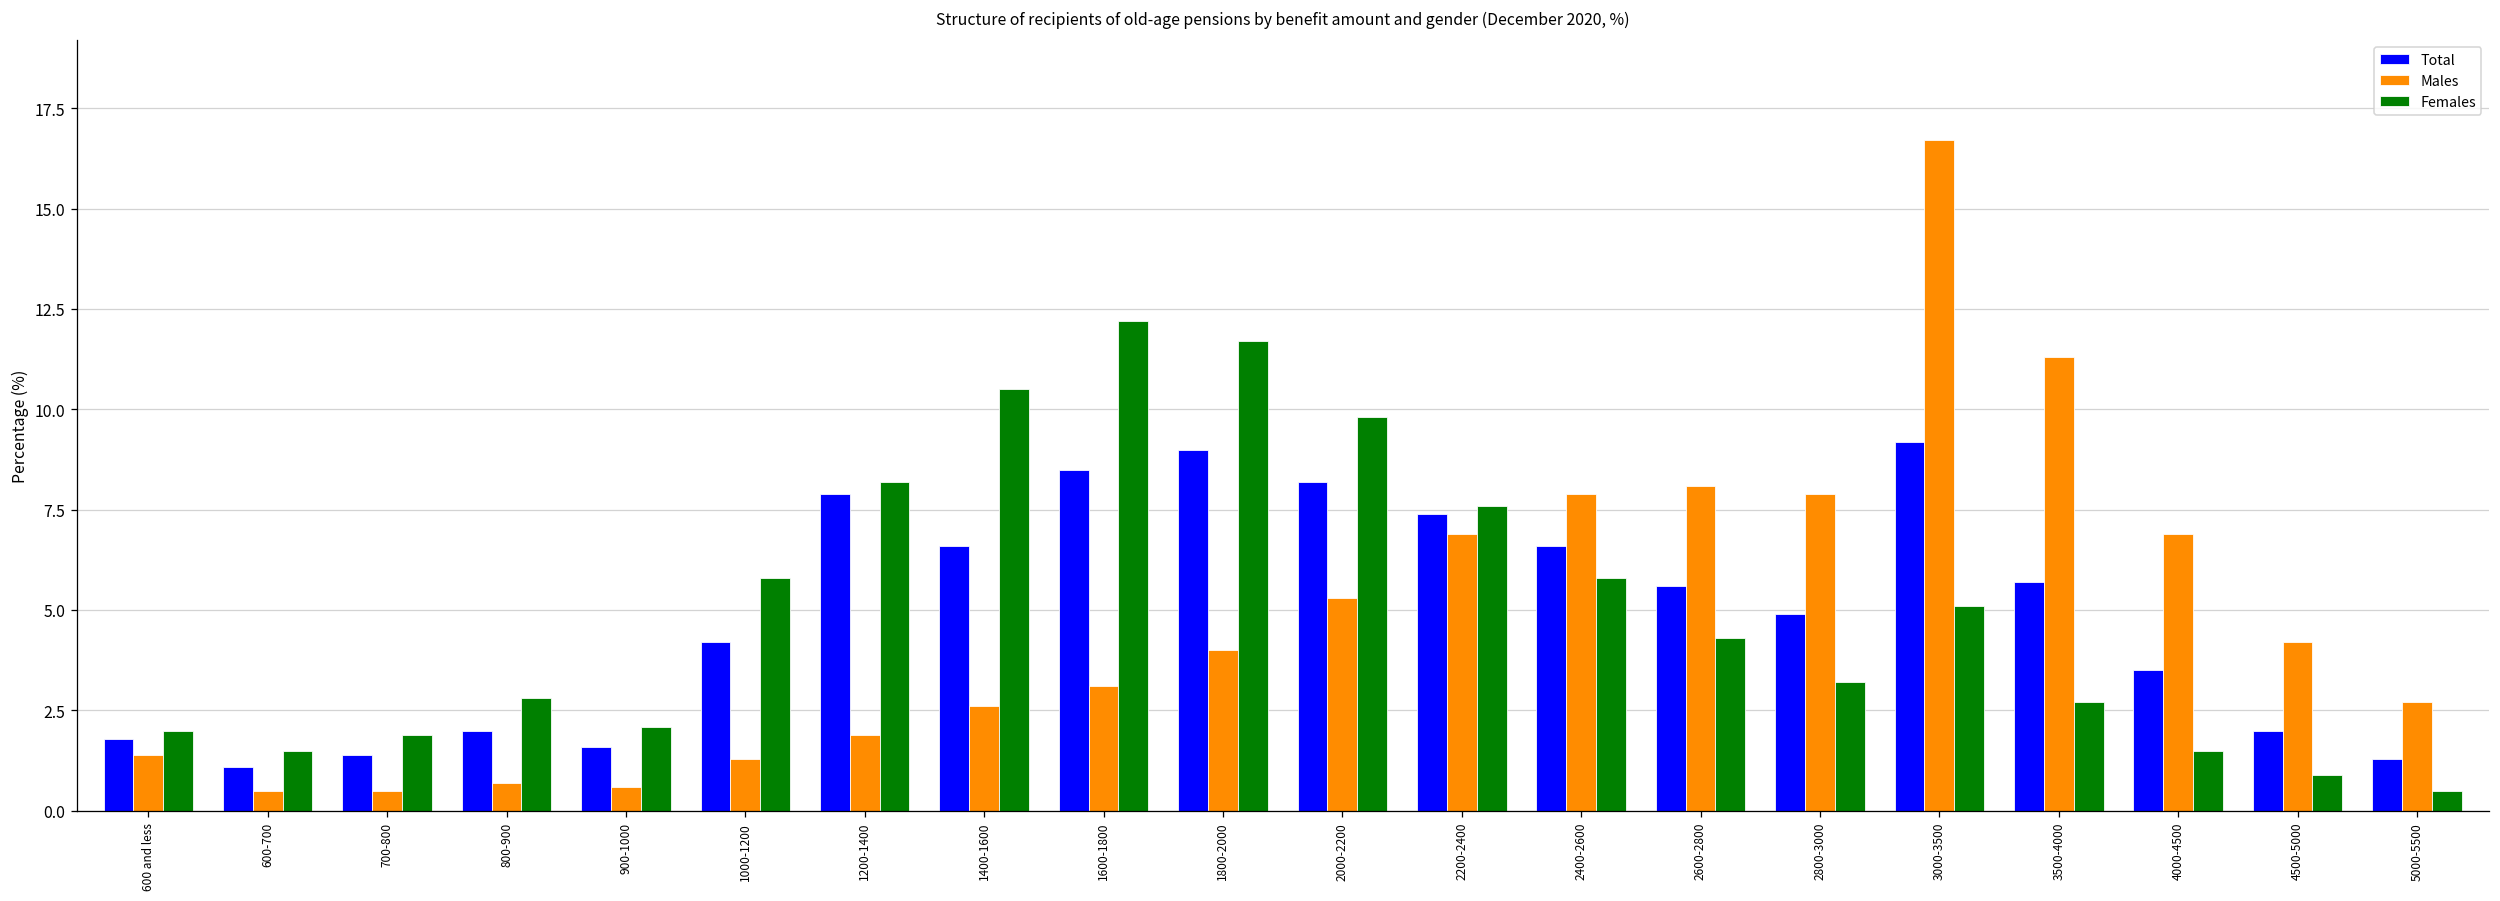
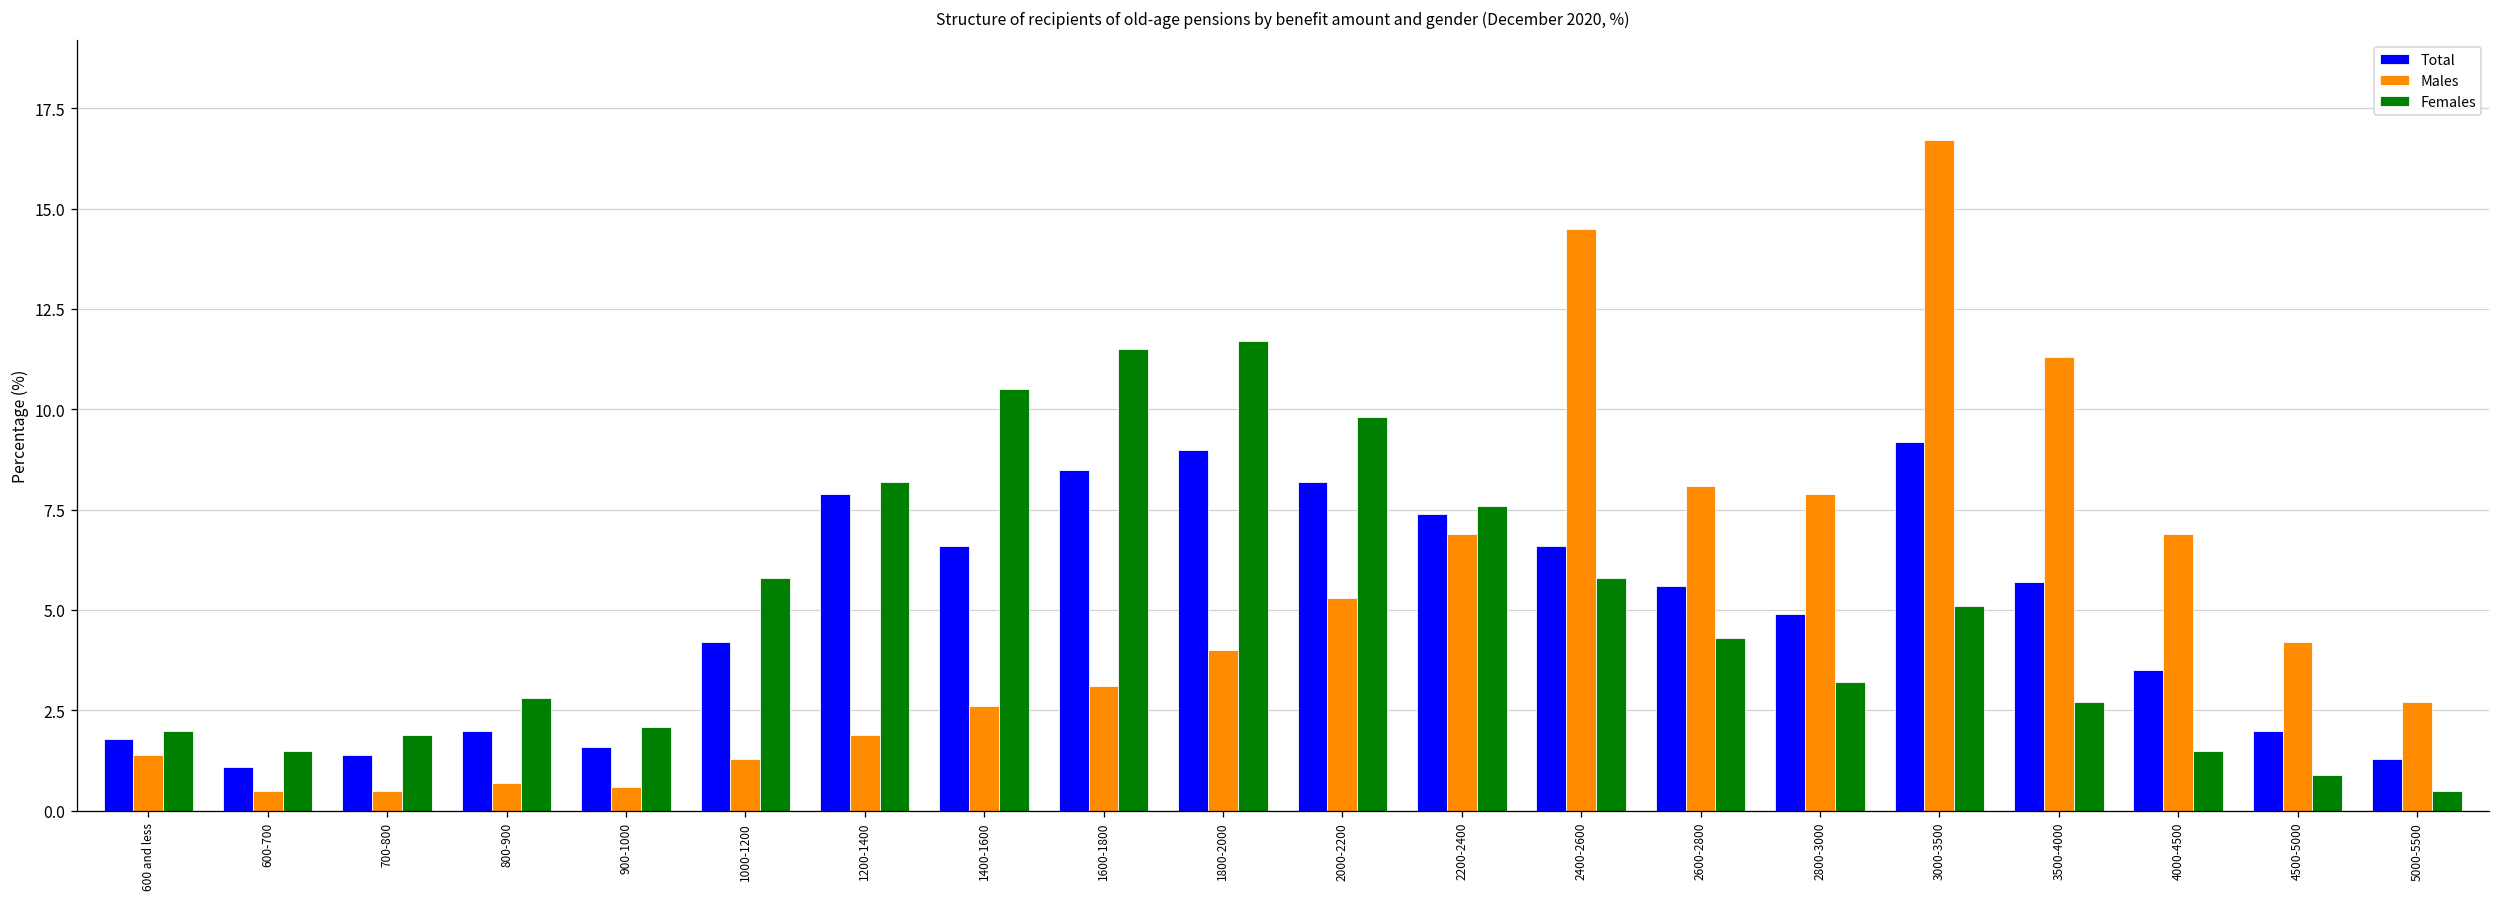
Females, 1600-1800: 12.2 -> 11.5
Males, 2400-2600: 7.9 -> 14.5
